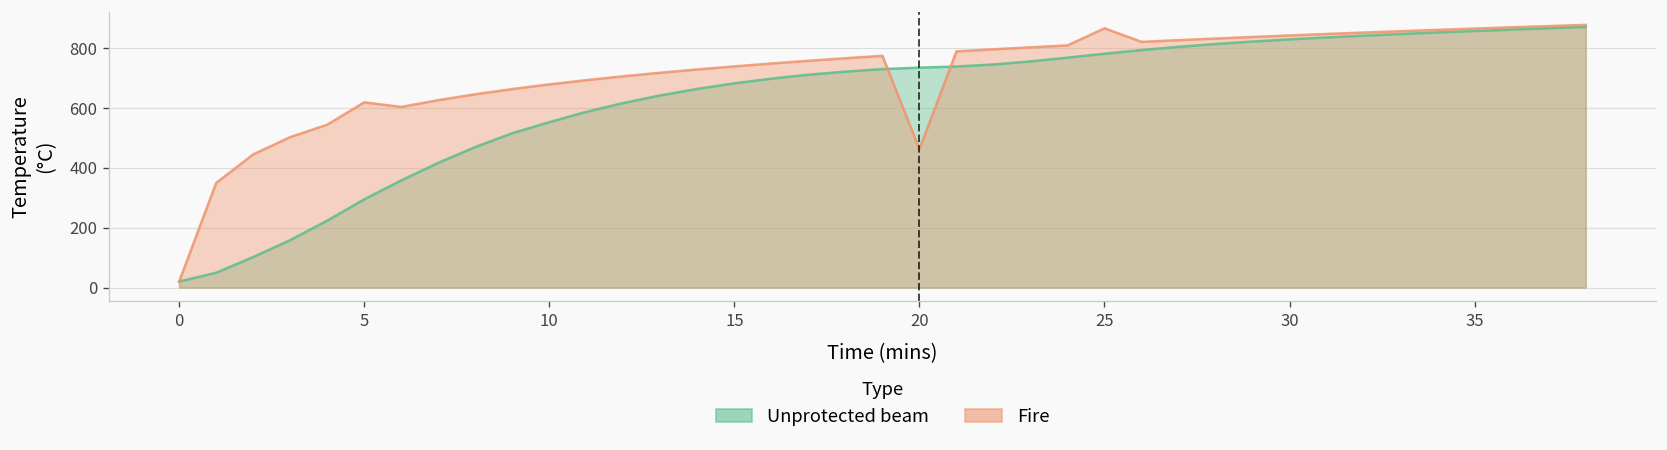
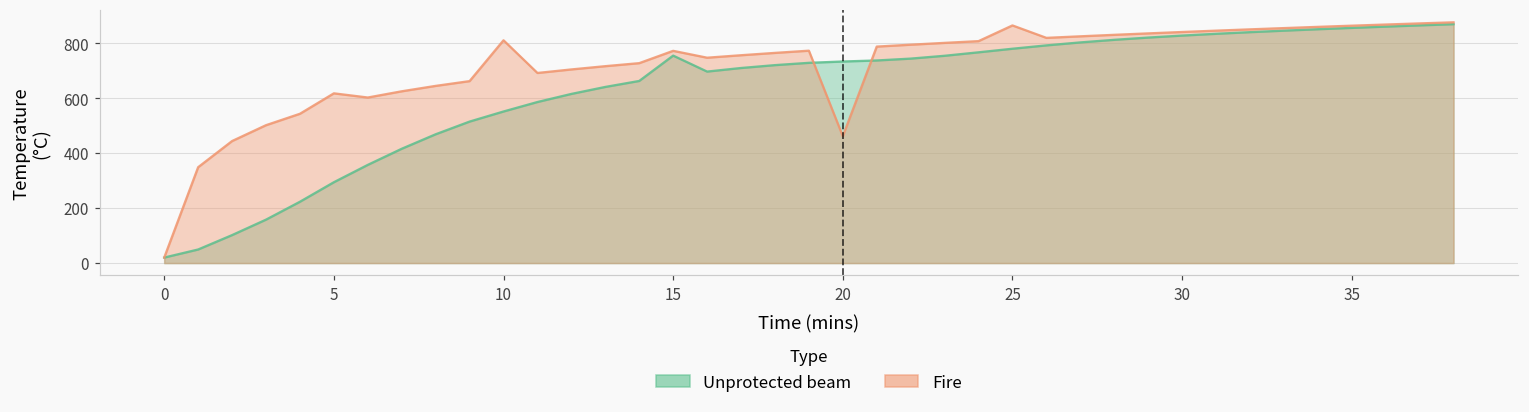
Fire, 10: 680 -> 810
Unprotected beam, 15: 680 -> 760
Fire, 15: 740 -> 770
